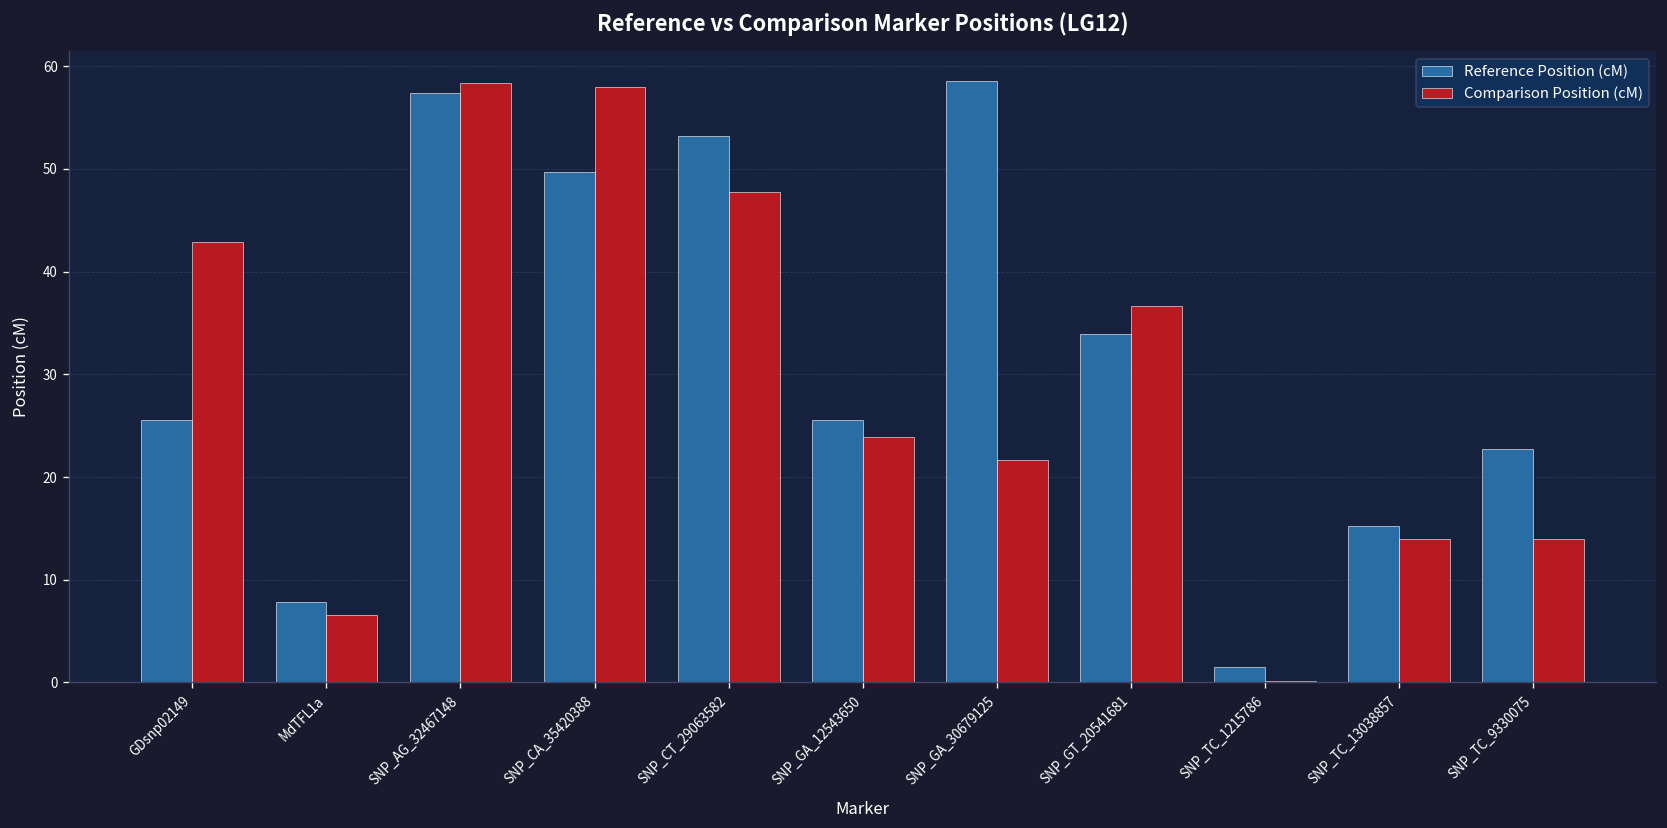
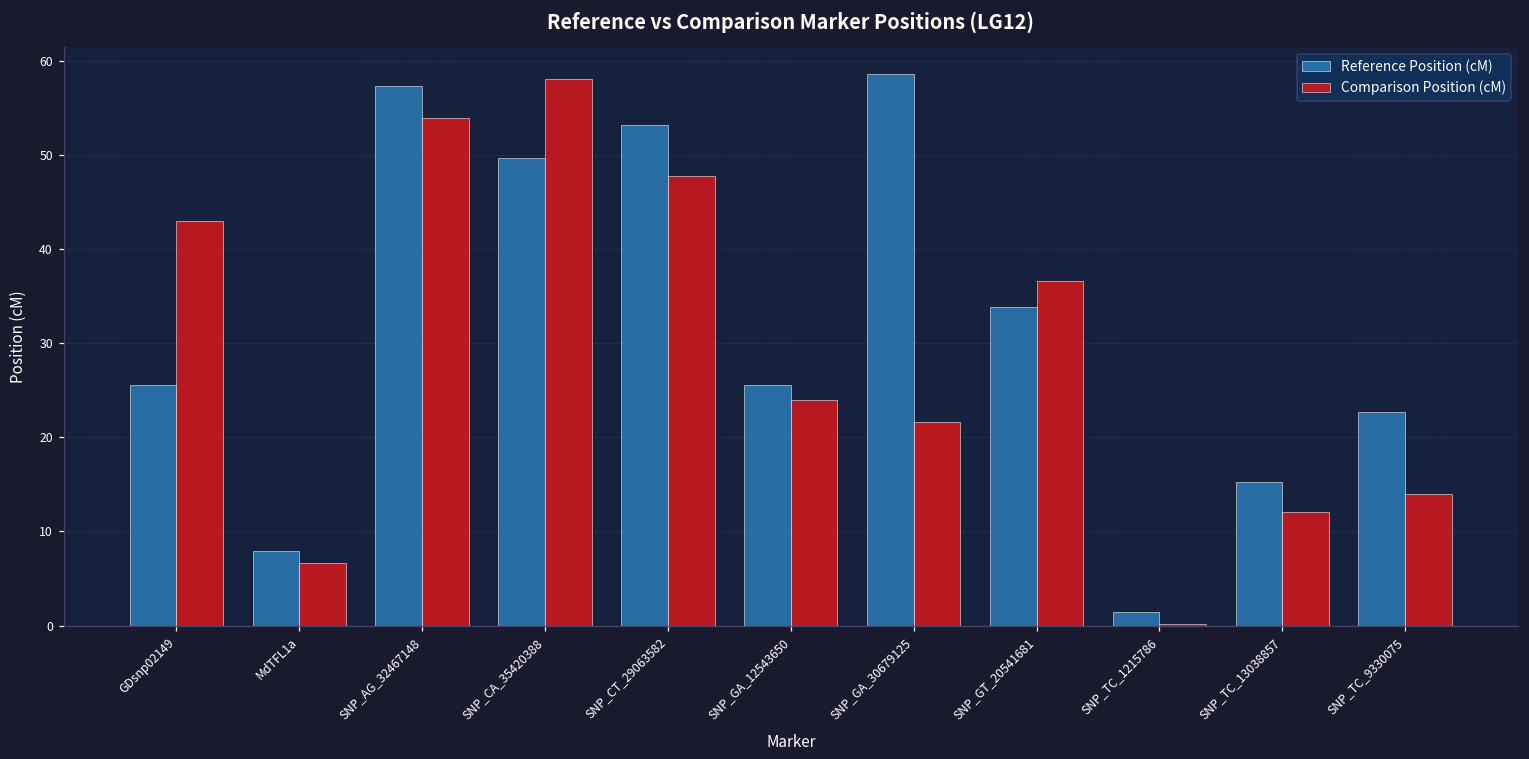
Comparison Position (cM), SNP_AG_32467148: 58 -> 54
Comparison Position (cM), SNP_TC_13038857: 14 -> 12
